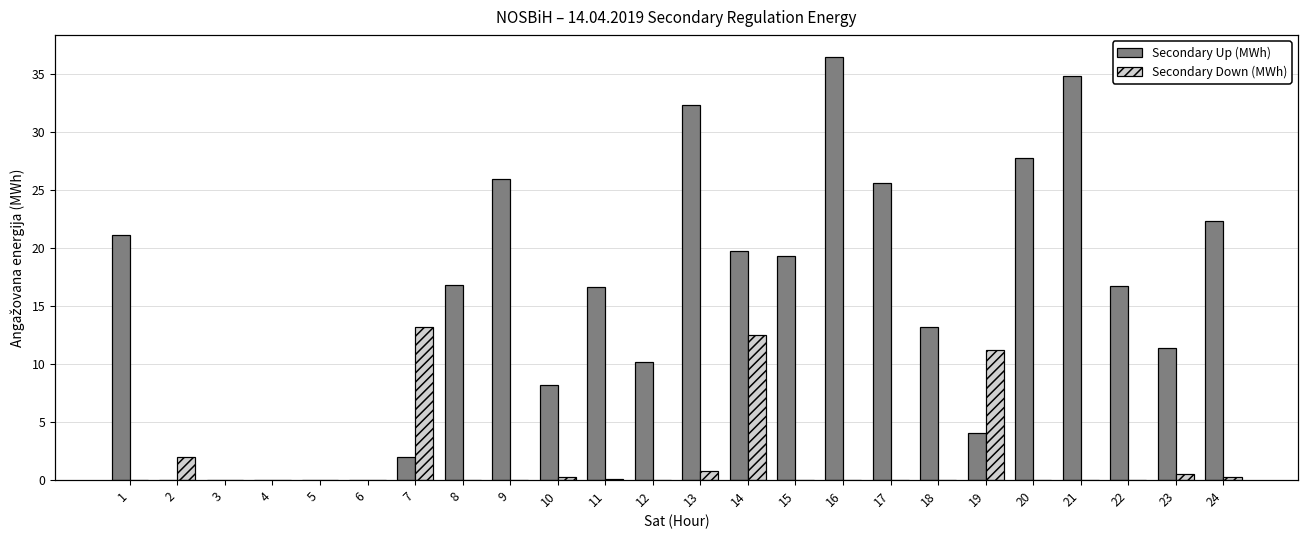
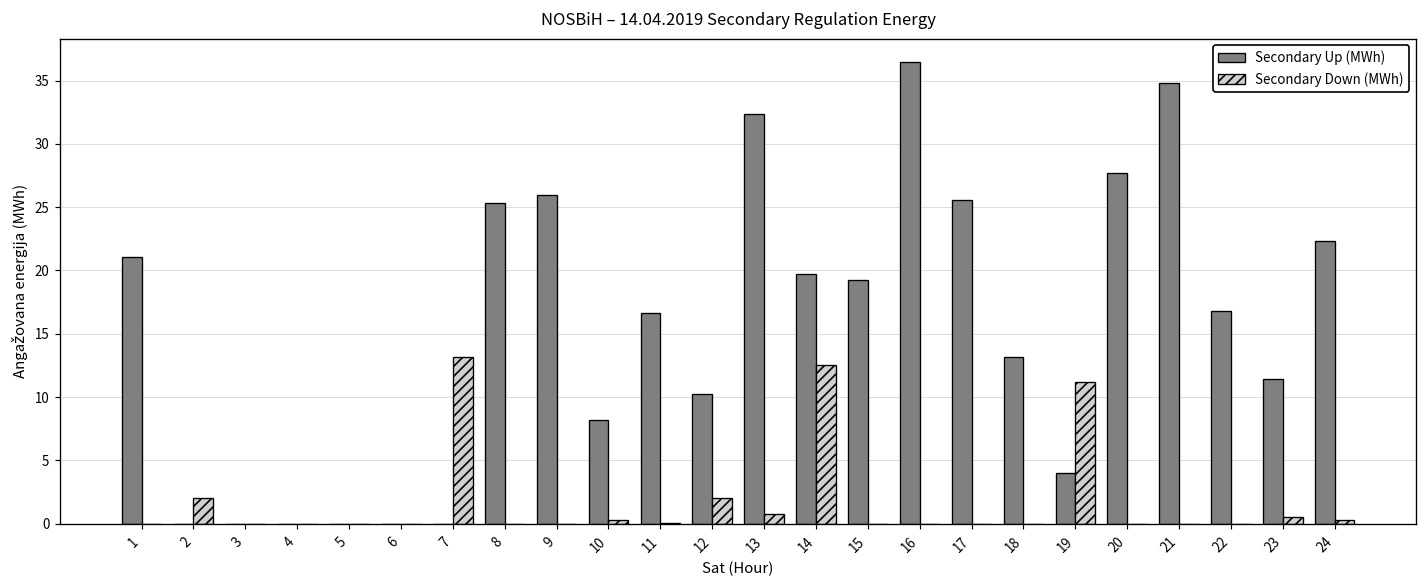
Secondary Up (MWh), 7: 2 -> 0
Secondary Up (MWh), 8: 16.8 -> 25.3
Secondary Down (MWh), 12: 0 -> 2
